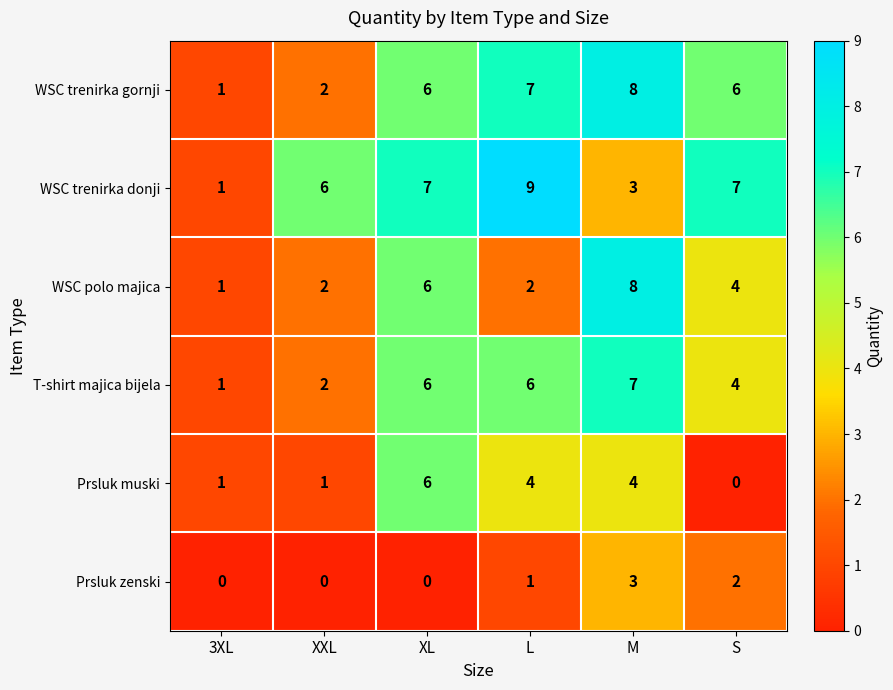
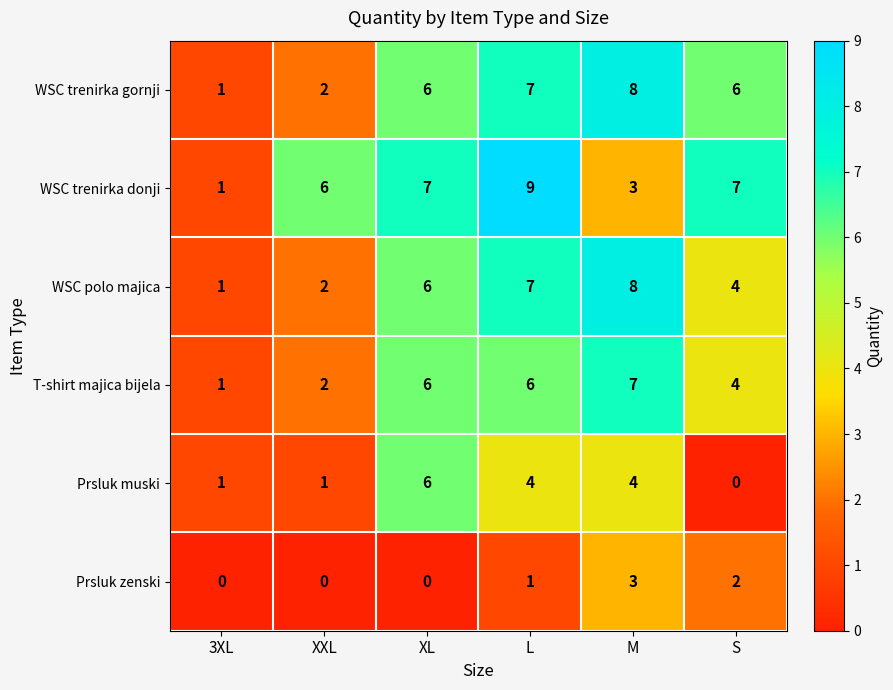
WSC polo majica, L: 2 -> 7
